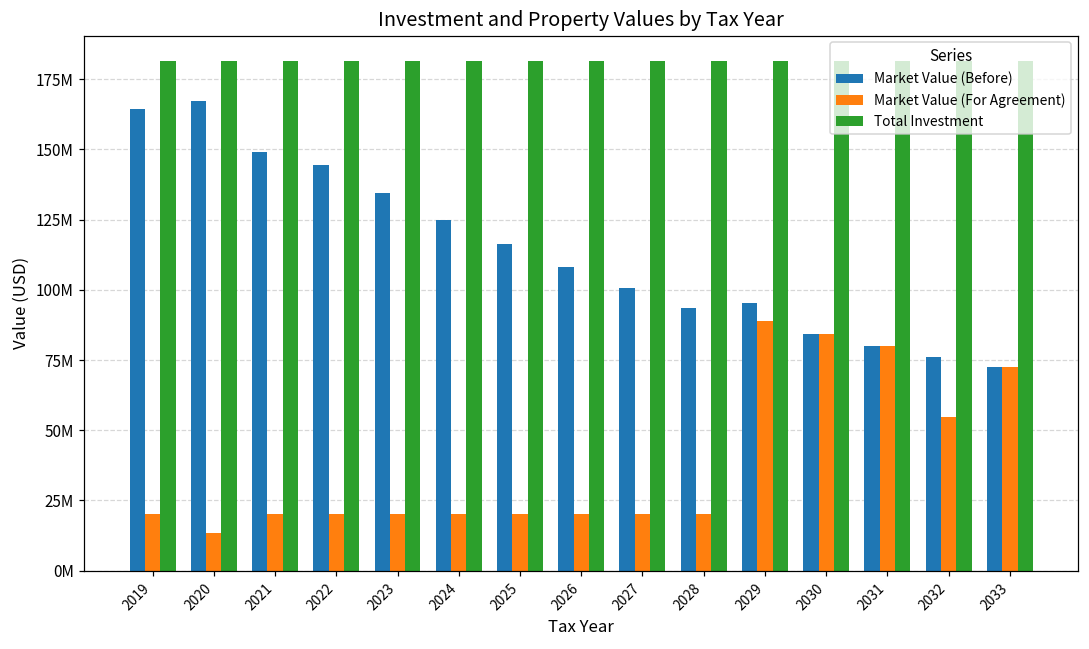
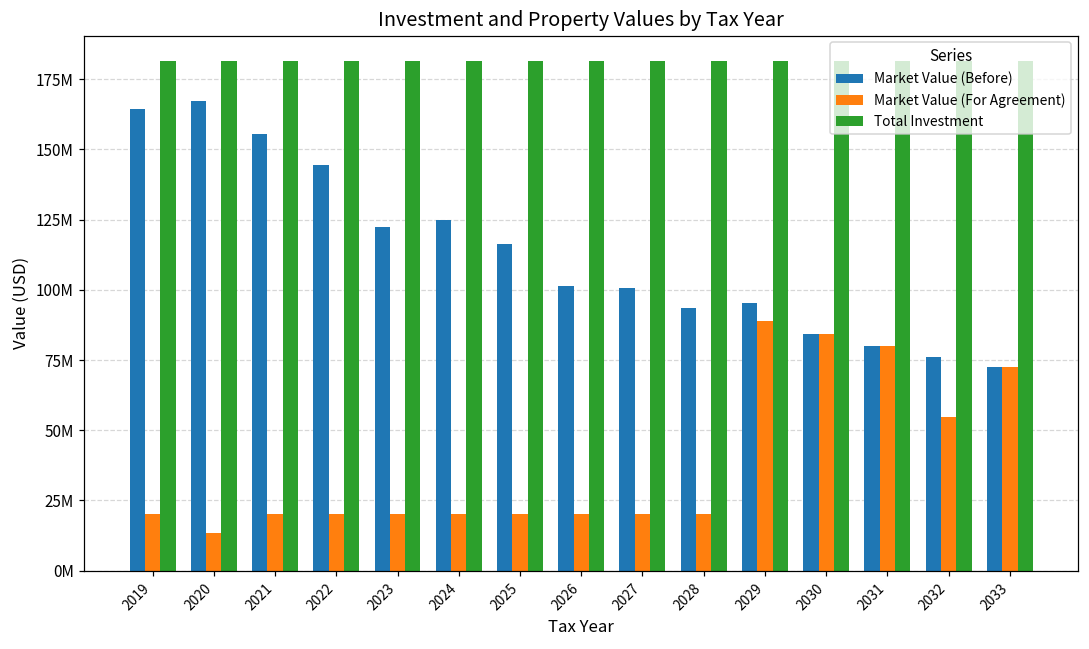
Market Value (Before), 2021: 149000000 -> 155000000
Market Value (Before), 2023: 134000000 -> 122000000
Market Value (Before), 2026: 108000000 -> 102000000
